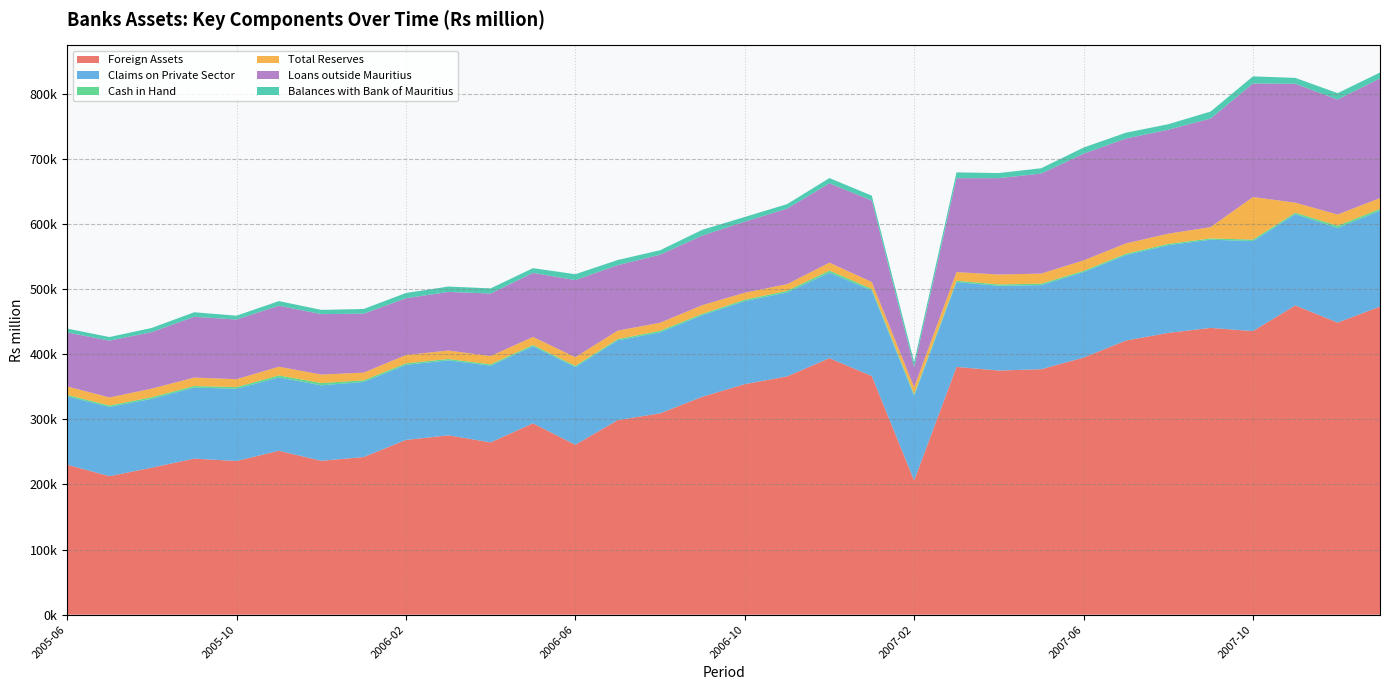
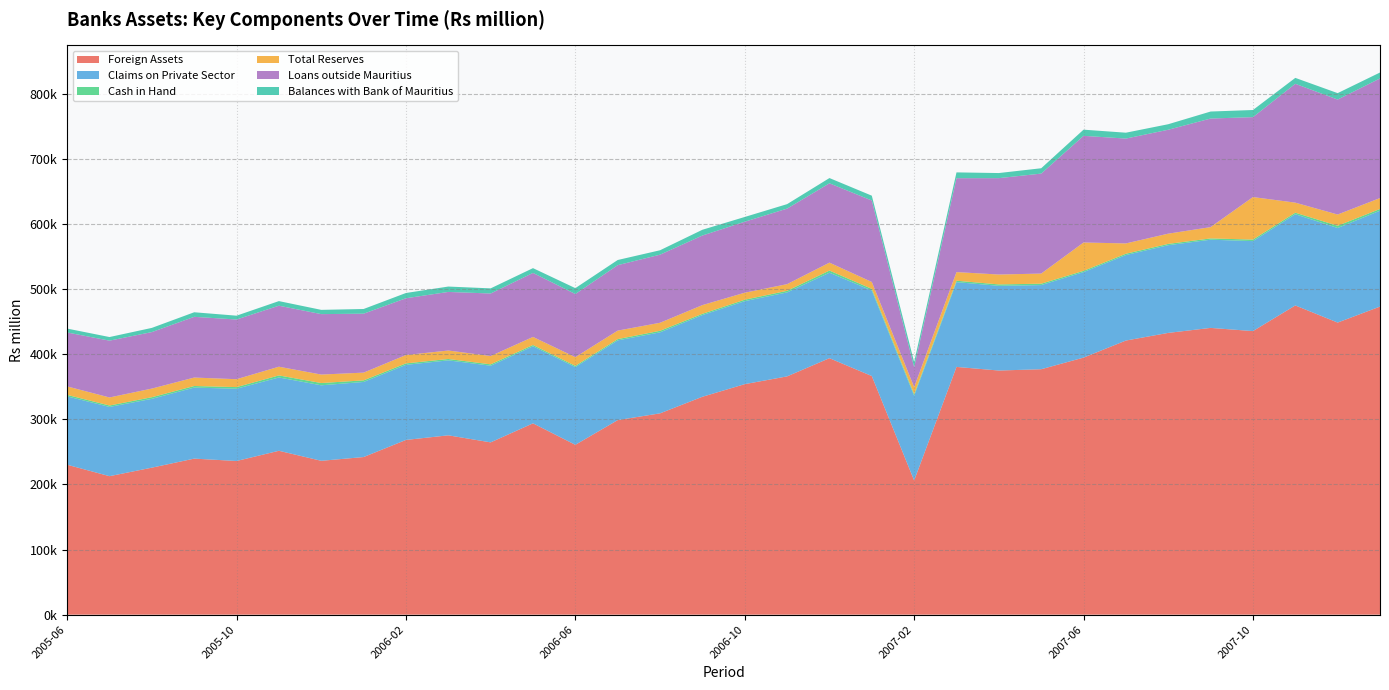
Loans outside Mauritius, 2006-06: 120000 -> 100000
Total Reserves, 2007-06: 20000 -> 40000
Loans outside Mauritius, 2007-10: 170000 -> 120000
